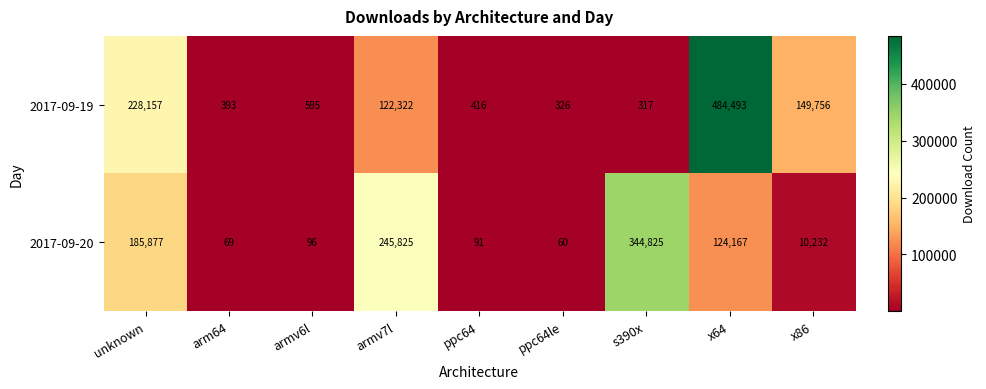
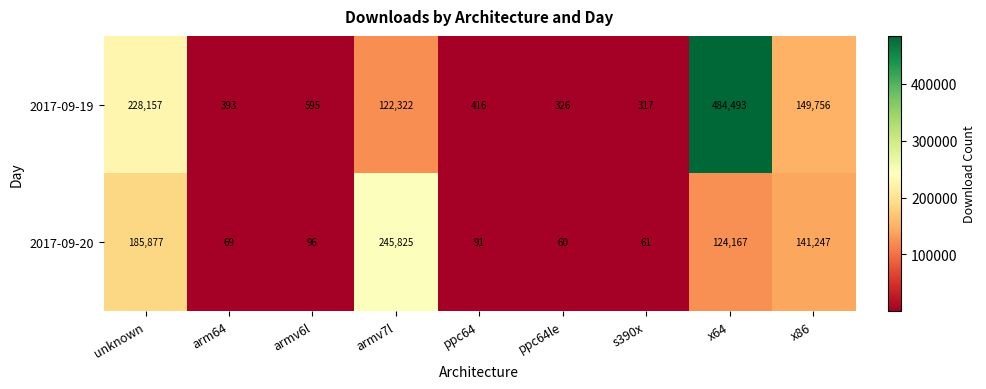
2017-09-20, s390x: 344,825 -> 61
2017-09-20, x86: 10,232 -> 141,247
